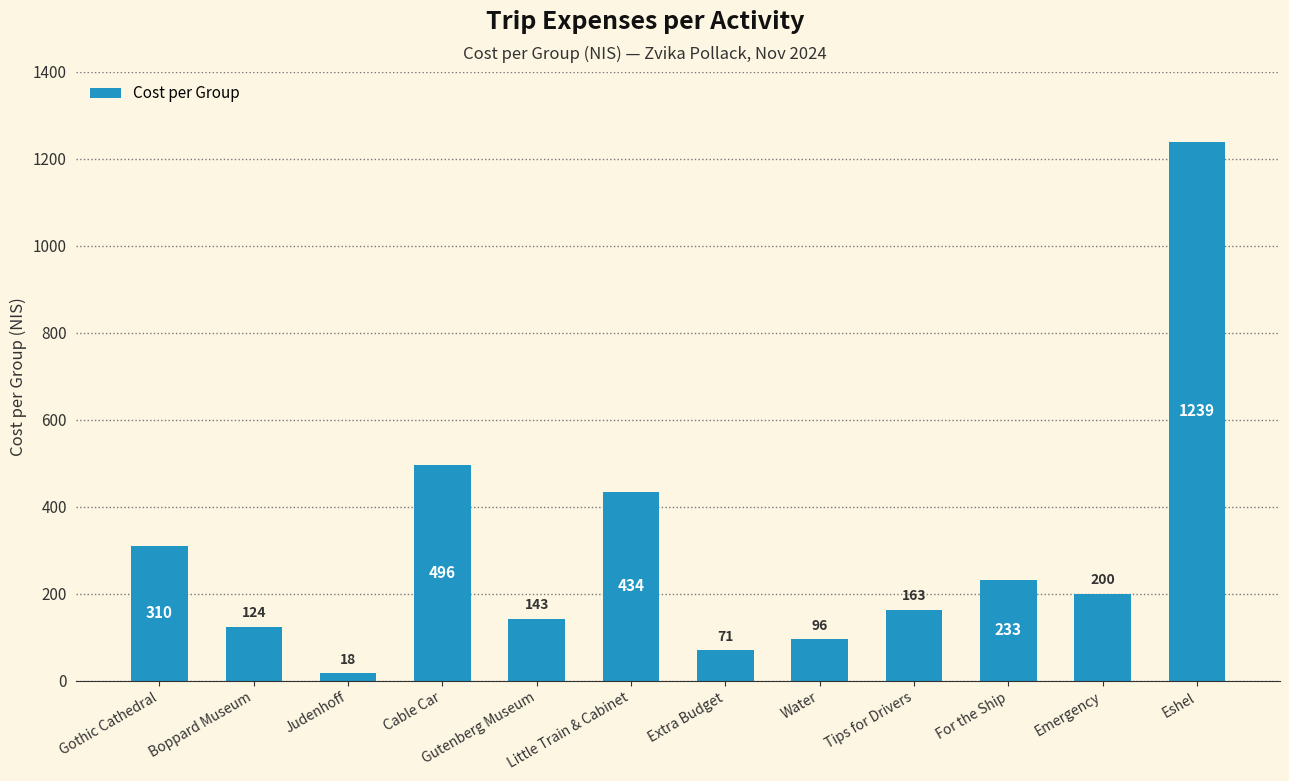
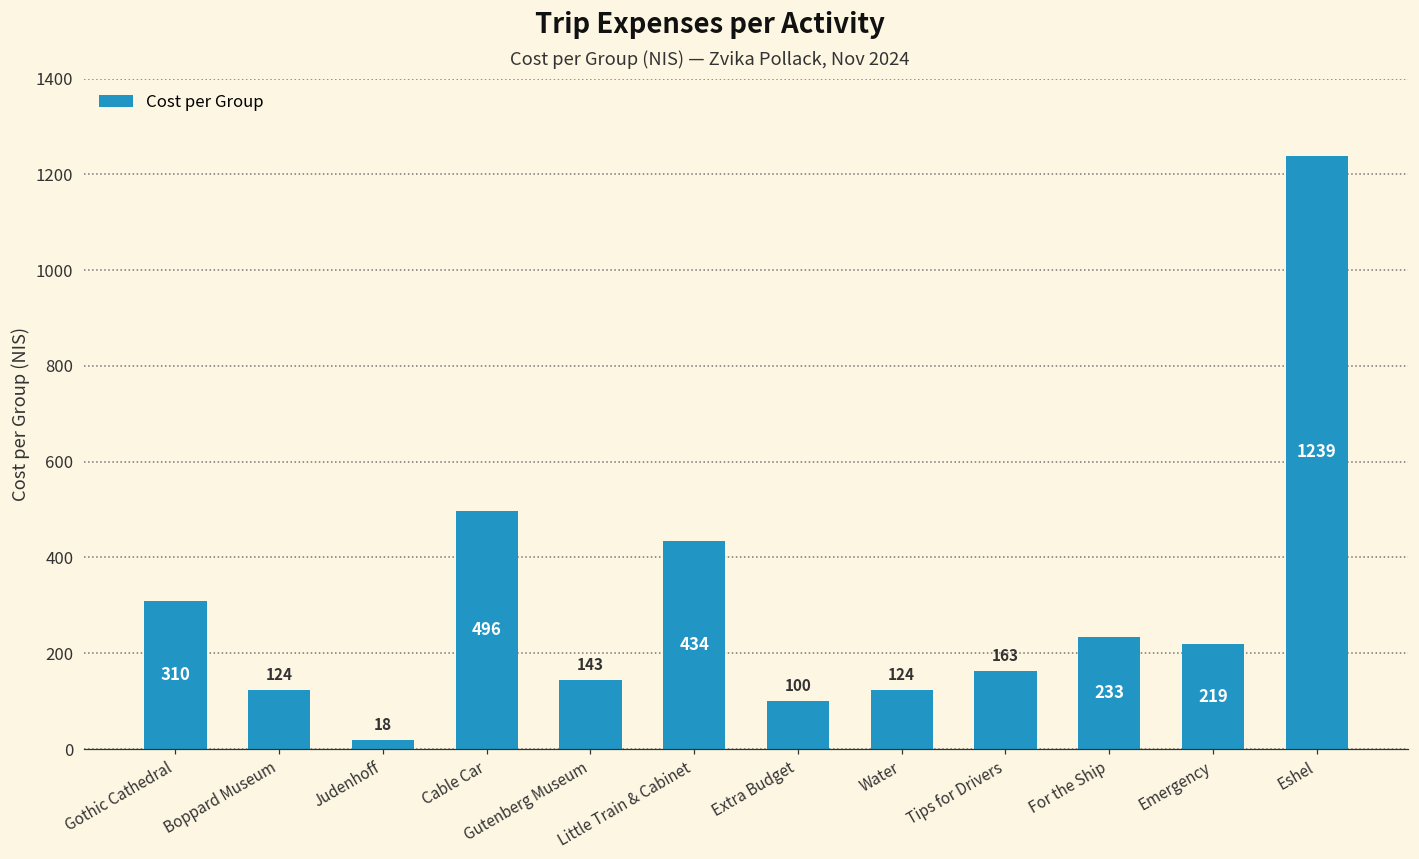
Extra Budget: 71 -> 100
Water: 96 -> 124
Emergency: 200 -> 219
